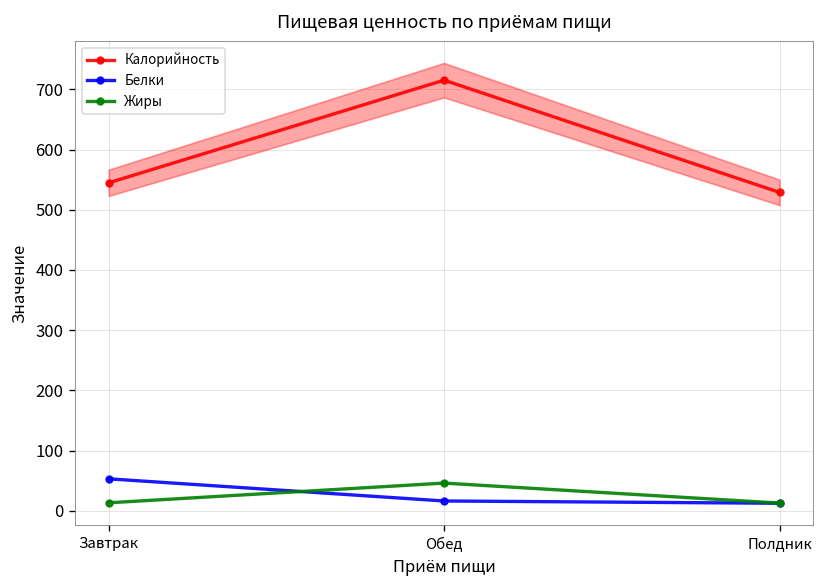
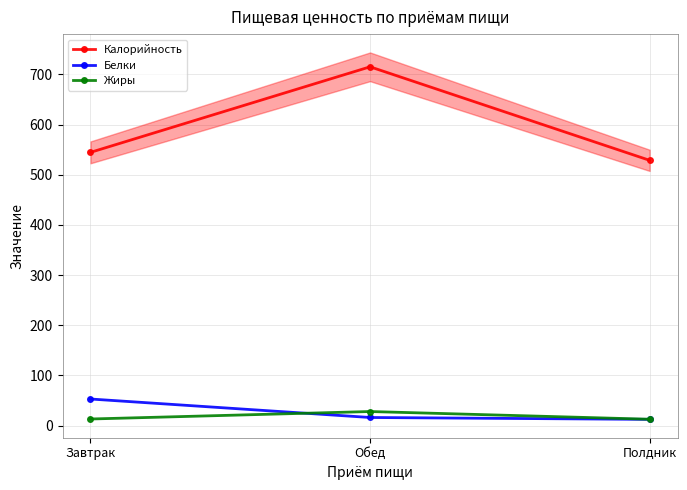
Жиры, Обед: 50 -> 30
